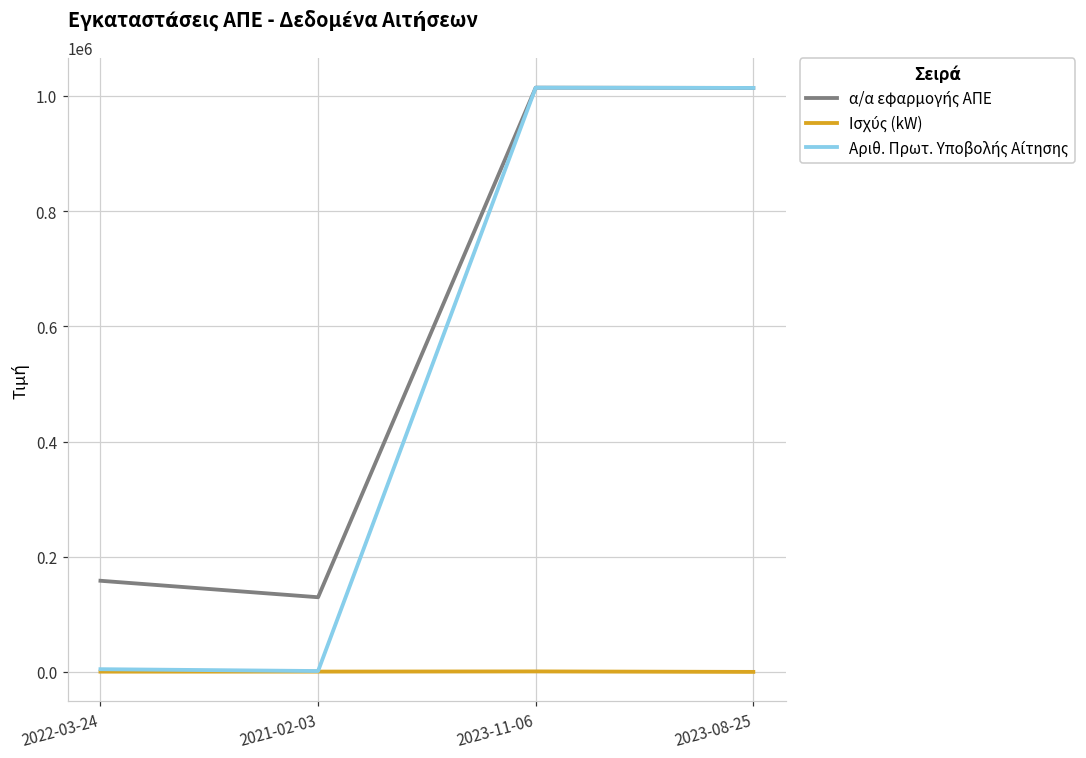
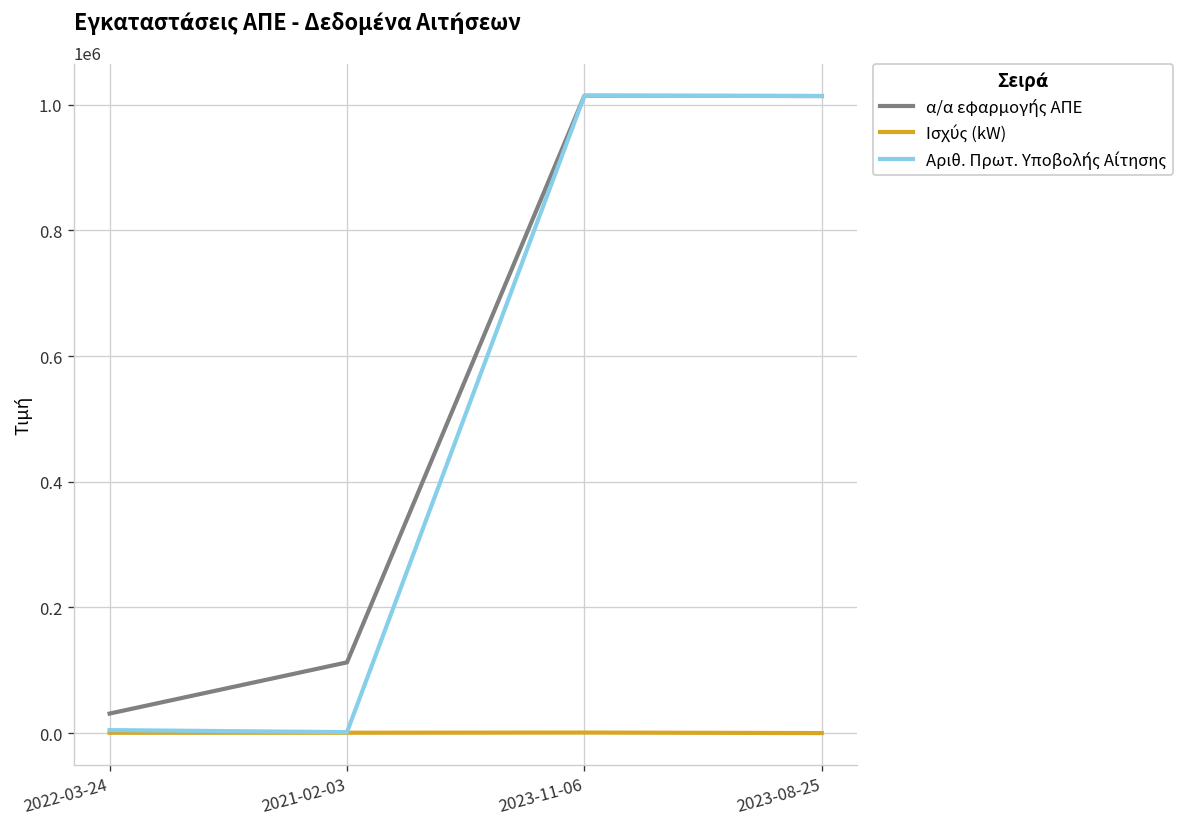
α/α εφαρμογής ΑΠΕ, 2022-03-24: 160000 -> 30000
α/α εφαρμογής ΑΠΕ, 2021-02-03: 130000 -> 110000
